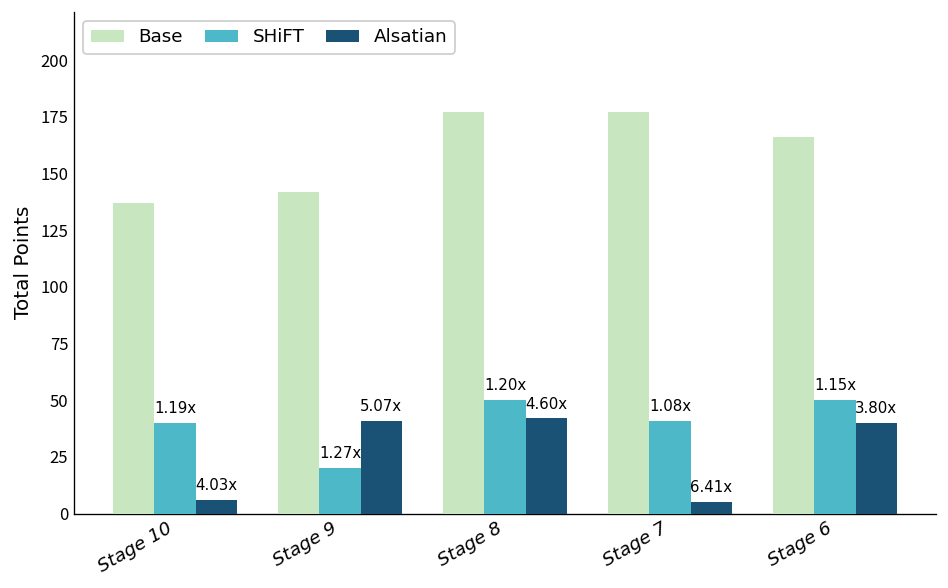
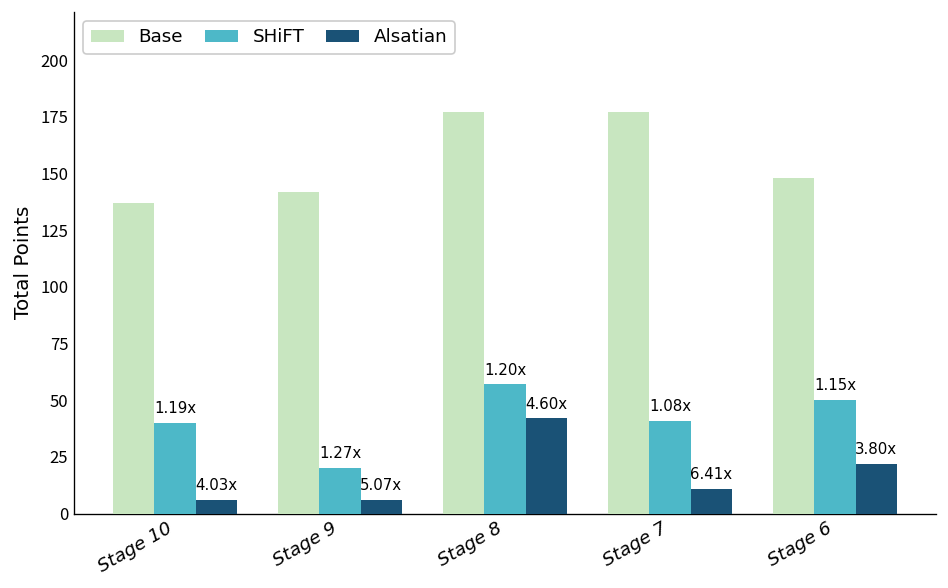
Alsatian, Stage 9: 41 -> 6
SHiFT, Stage 8: 50 -> 57
Alsatian, Stage 7: 5 -> 11
Base, Stage 6: 166 -> 148
Alsatian, Stage 6: 40 -> 22
